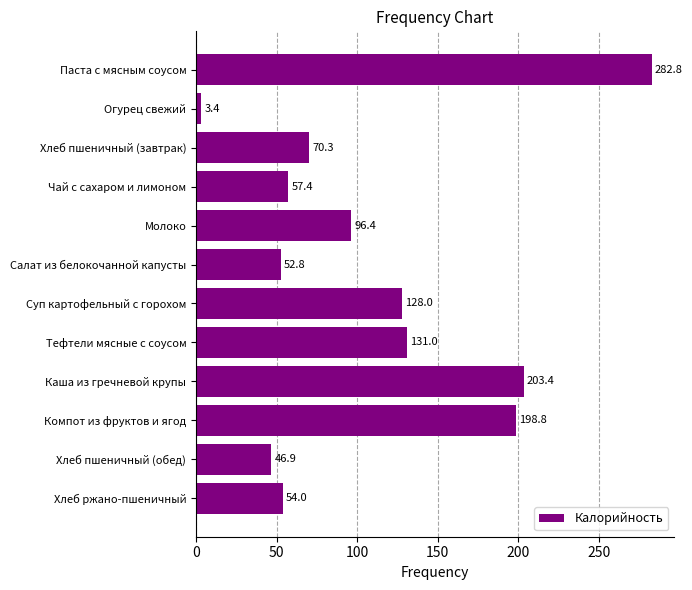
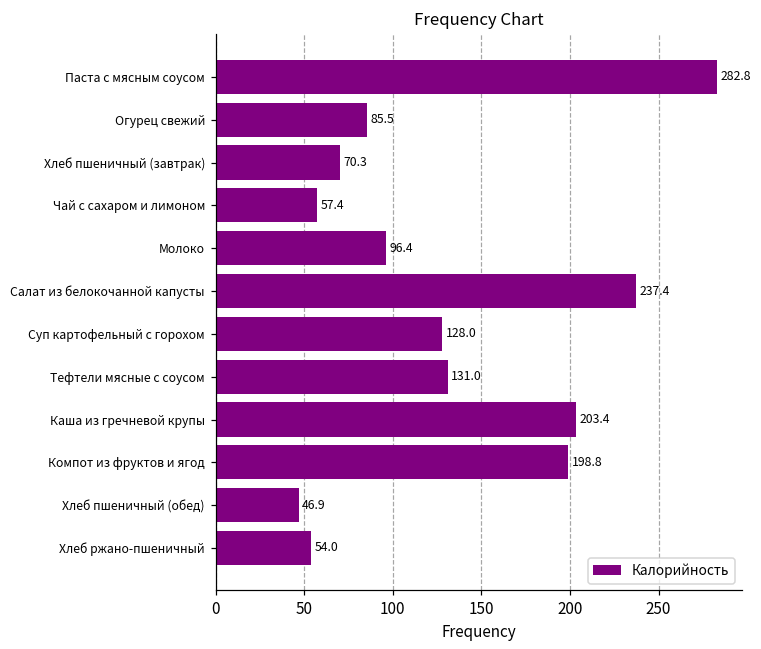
Огурец свежий: 3.4 -> 85.5
Салат из белокочанной капусты: 52.8 -> 237.4
